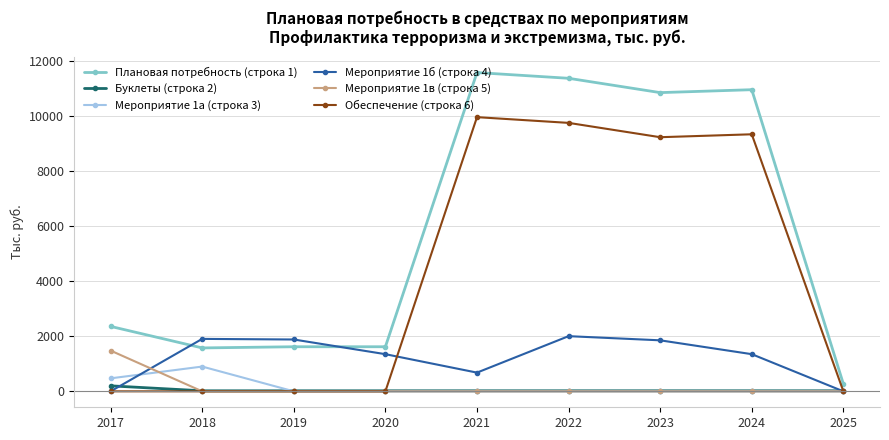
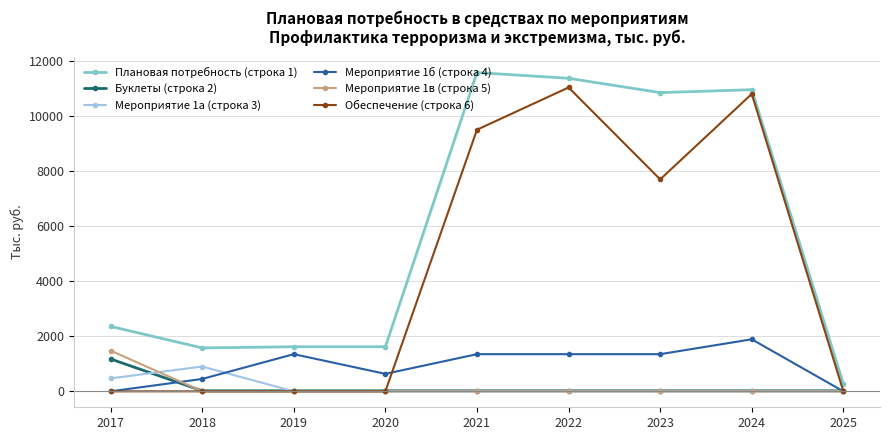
Буклеты (строка 2), 2017: 200 -> 1200
Мероприятие 1б (строка 4), 2018: 1900 -> 500
Мероприятие 1б (строка 4), 2019: 1900 -> 1400
Мероприятие 1б (строка 4), 2020: 1400 -> 600
Мероприятие 1б (строка 4), 2021: 700 -> 1400
Обеспечение (строка 6), 2021: 10000 -> 9500
Мероприятие 1б (строка 4), 2022: 2000 -> 1400
Обеспечение (строка 6), 2022: 9800 -> 11000
Мероприятие 1б (строка 4), 2023: 1900 -> 1400
Обеспечение (строка 6), 2023: 9200 -> 7700
Мероприятие 1б (строка 4), 2024: 1400 -> 1900
Обеспечение (строка 6), 2024: 9300 -> 10800
